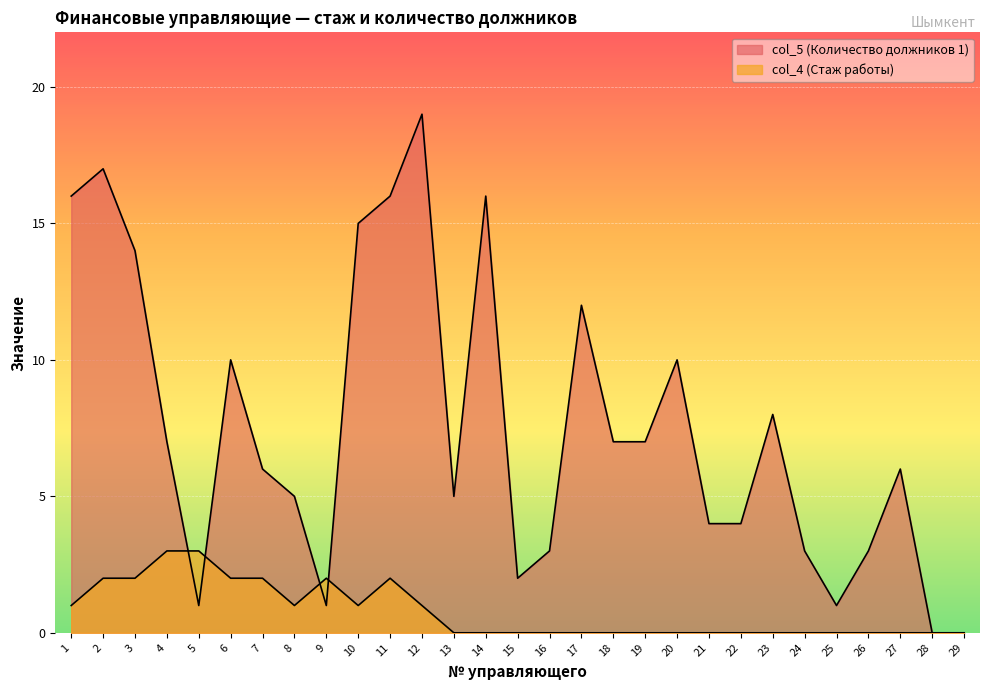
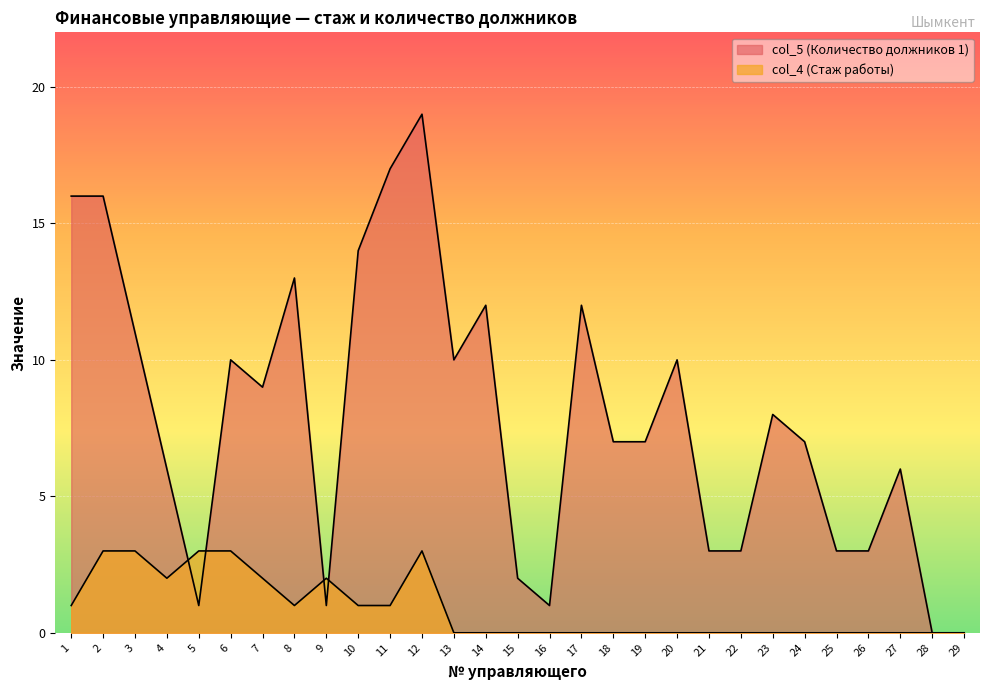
col_5 (Количество должников 1), 2: 17 -> 16
col_4 (Стаж работы), 2: 2 -> 3
col_5 (Количество должников 1), 3: 14 -> 11
col_4 (Стаж работы), 3: 2 -> 3
col_5 (Количество должников 1), 4: 7 -> 6
col_4 (Стаж работы), 4: 3 -> 2
col_4 (Стаж работы), 6: 2 -> 3
col_5 (Количество должников 1), 7: 6 -> 9
col_5 (Количество должников 1), 8: 5 -> 13
col_5 (Количество должников 1), 10: 15 -> 14
col_5 (Количество должников 1), 11: 16 -> 17
col_4 (Стаж работы), 11: 2 -> 1
col_4 (Стаж работы), 12: 1 -> 3
col_5 (Количество должников 1), 13: 5 -> 10
col_5 (Количество должников 1), 14: 16 -> 12
col_5 (Количество должников 1), 16: 3 -> 1
col_5 (Количество должников 1), 21: 4 -> 3
col_5 (Количество должников 1), 22: 4 -> 3
col_5 (Количество должников 1), 24: 3 -> 7
col_5 (Количество должников 1), 25: 1 -> 3
